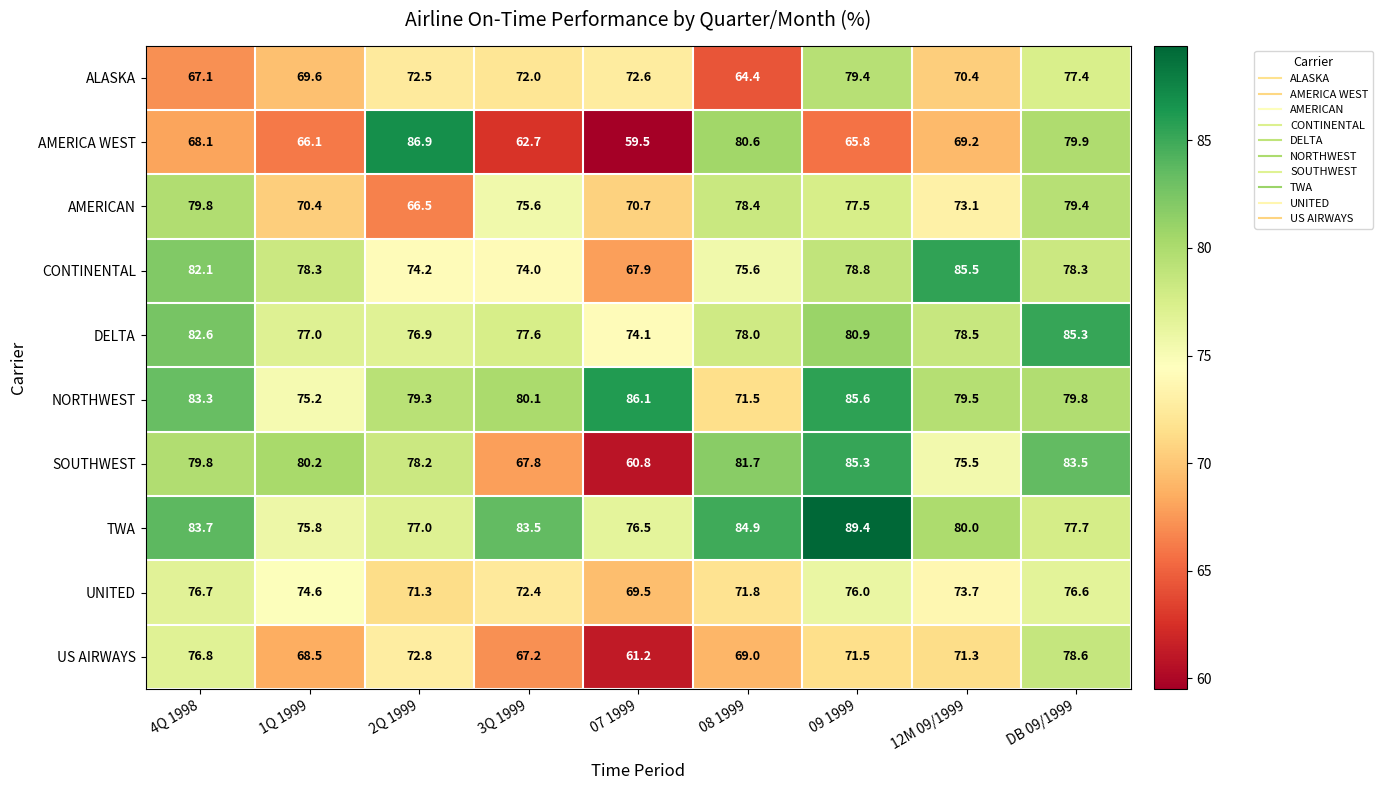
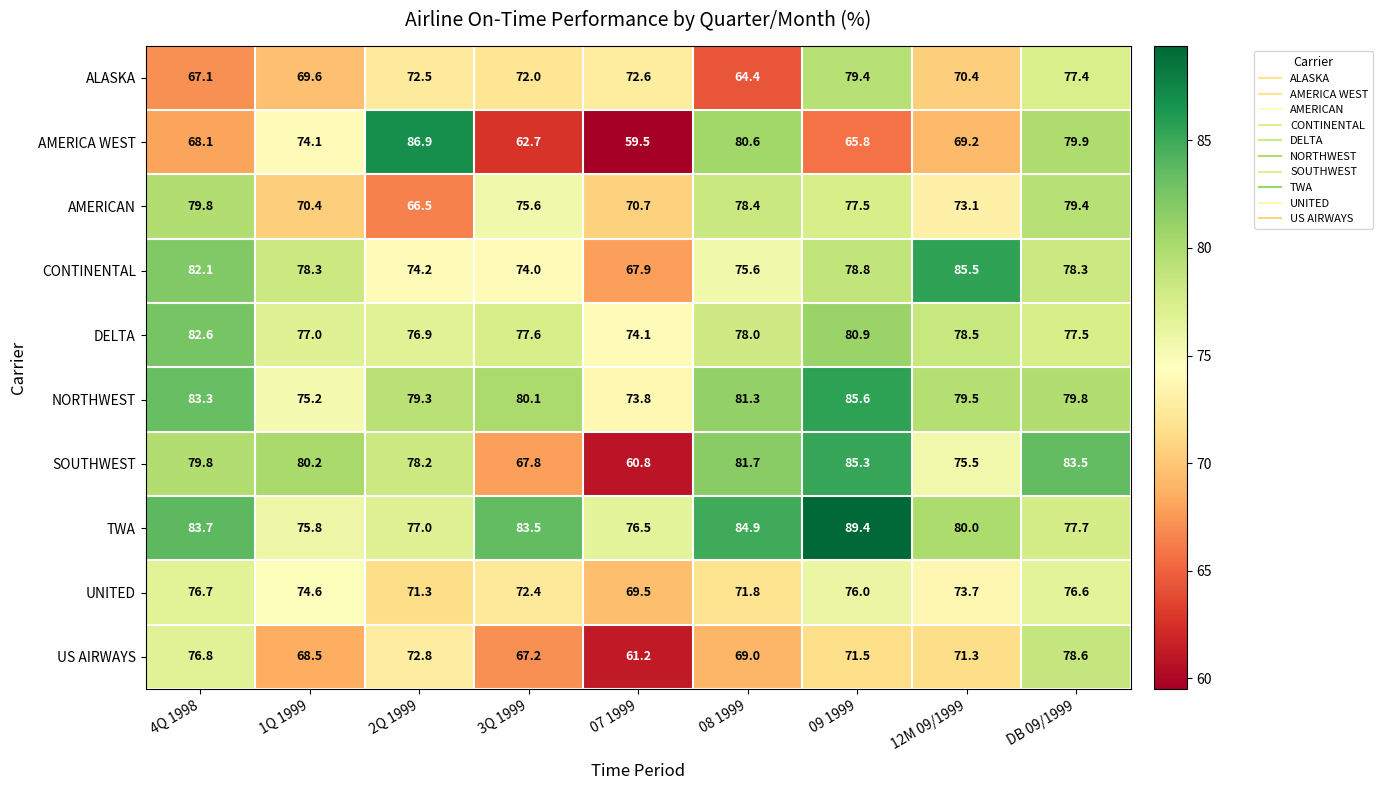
AMERICA WEST, 1Q 1999: 66.1 -> 74.1
DELTA, DB 09/1999: 85.3 -> 77.5
NORTHWEST, 07 1999: 86.1 -> 73.8
NORTHWEST, 08 1999: 71.5 -> 81.3
